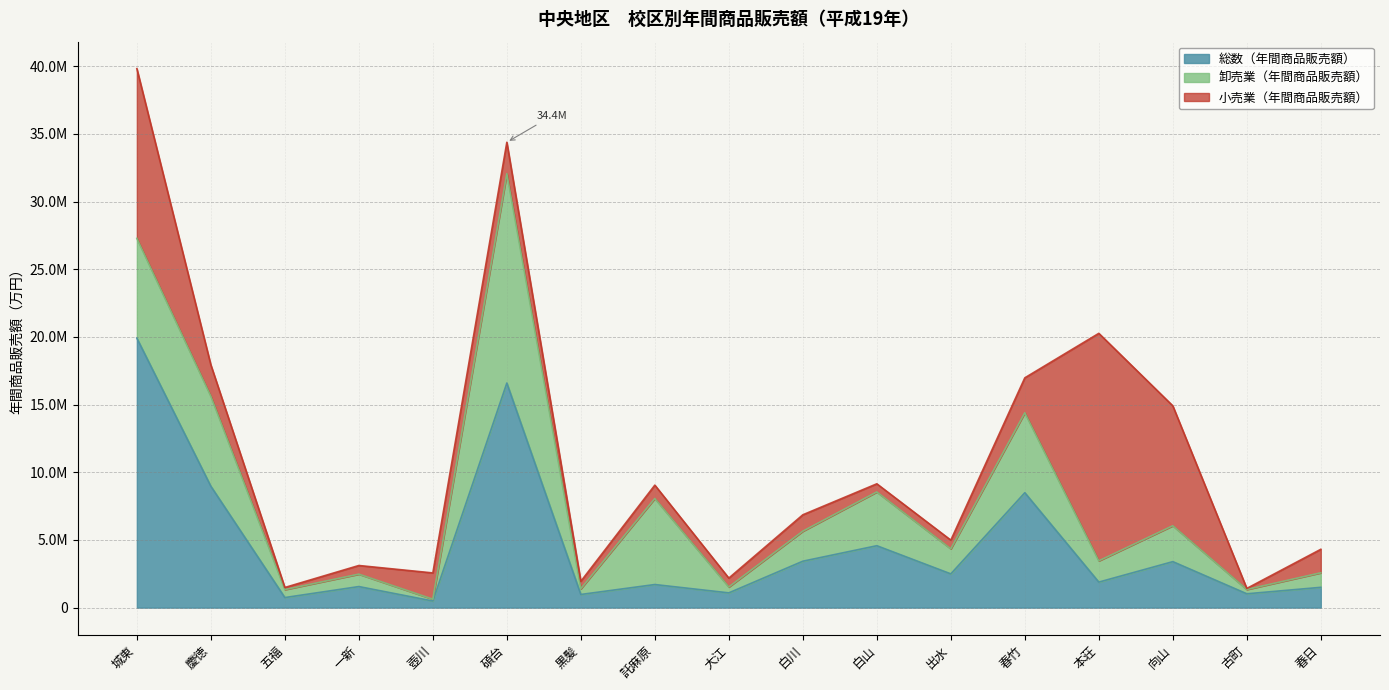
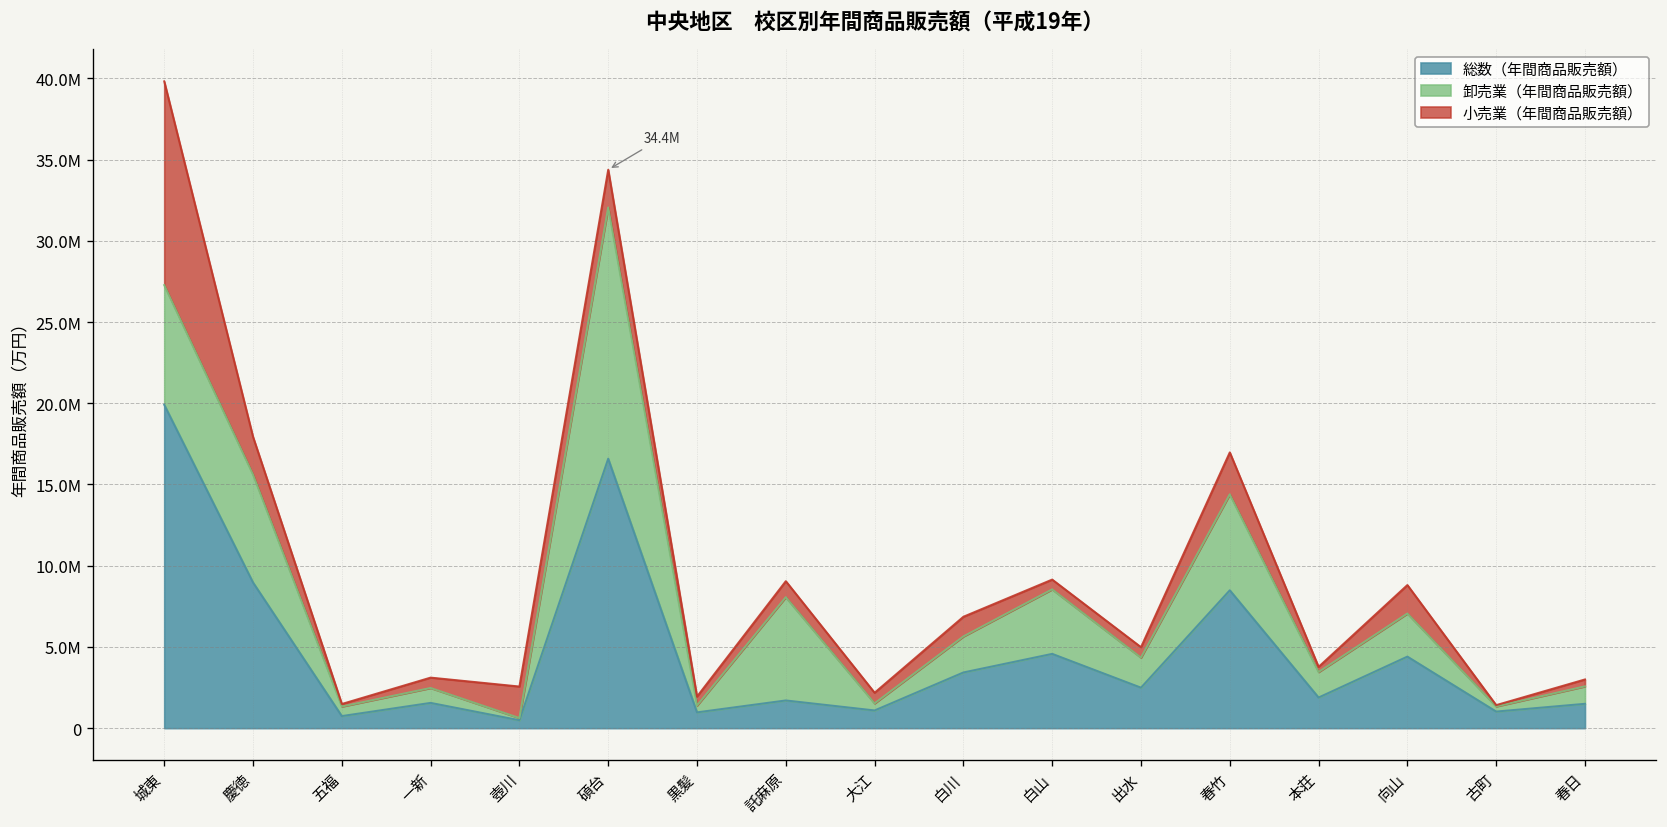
小売業（年間商品販売額）, 本荘: 16800000 -> 300000
総数（年間商品販売額）, 向山: 3400000 -> 4400000
小売業（年間商品販売額）, 向山: 8900000 -> 1800000
小売業（年間商品販売額）, 春日: 1700000 -> 400000
